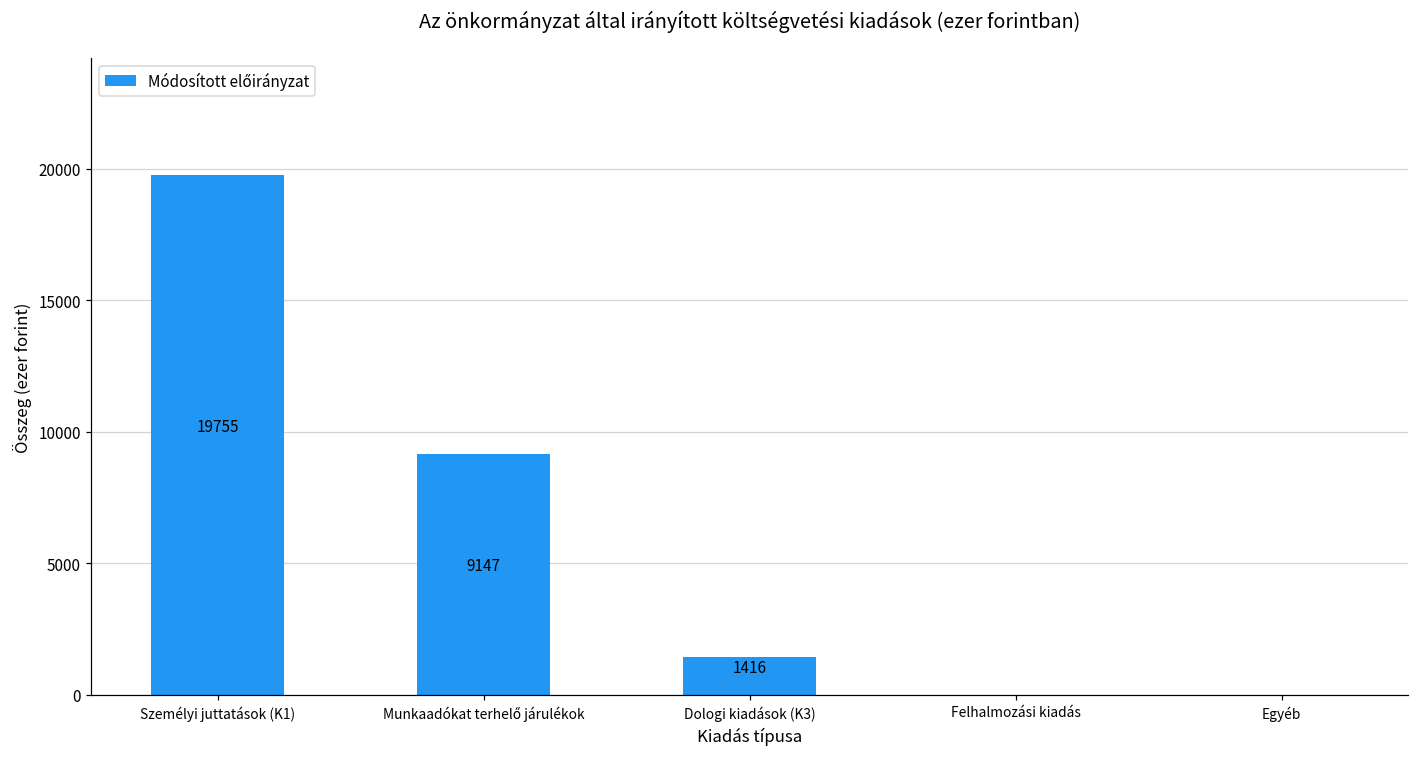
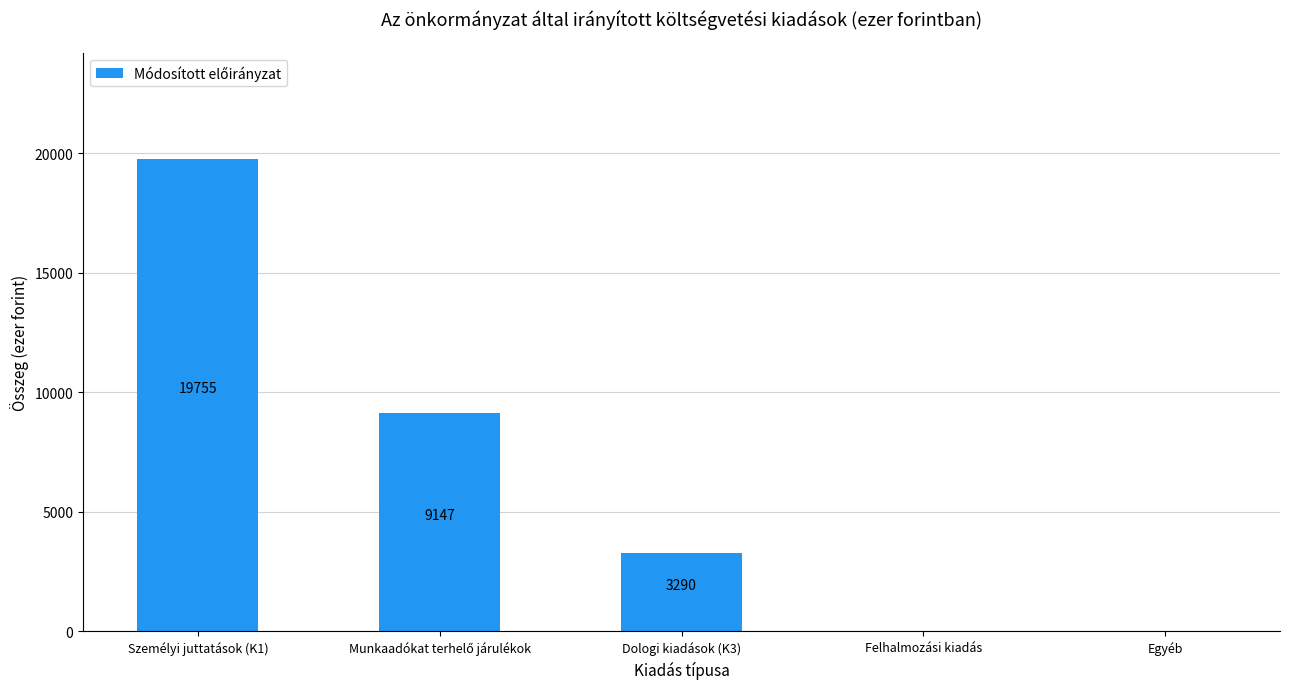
Dologi kiadások (K3): 1416 -> 3290
